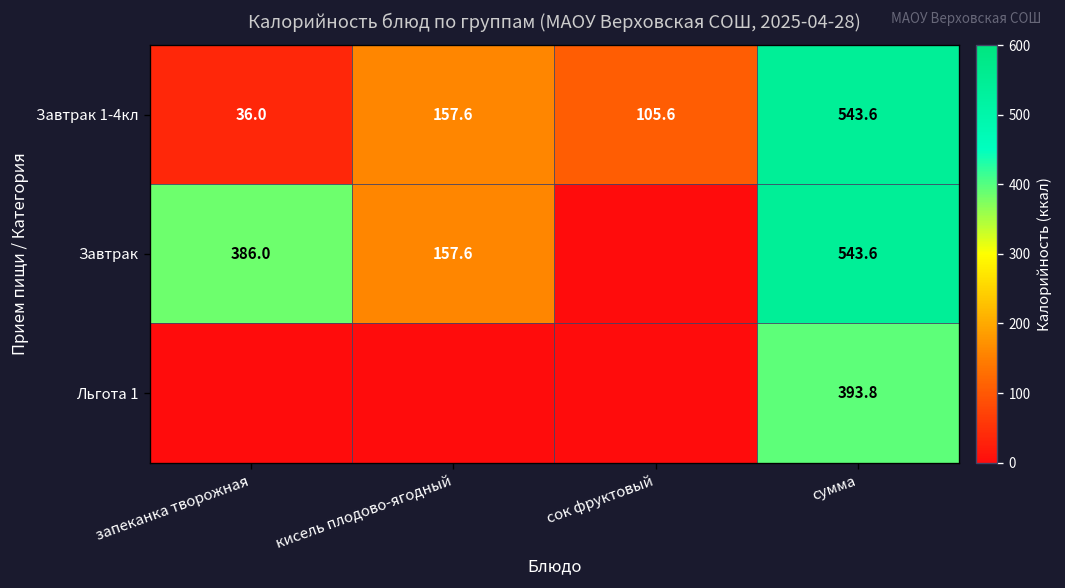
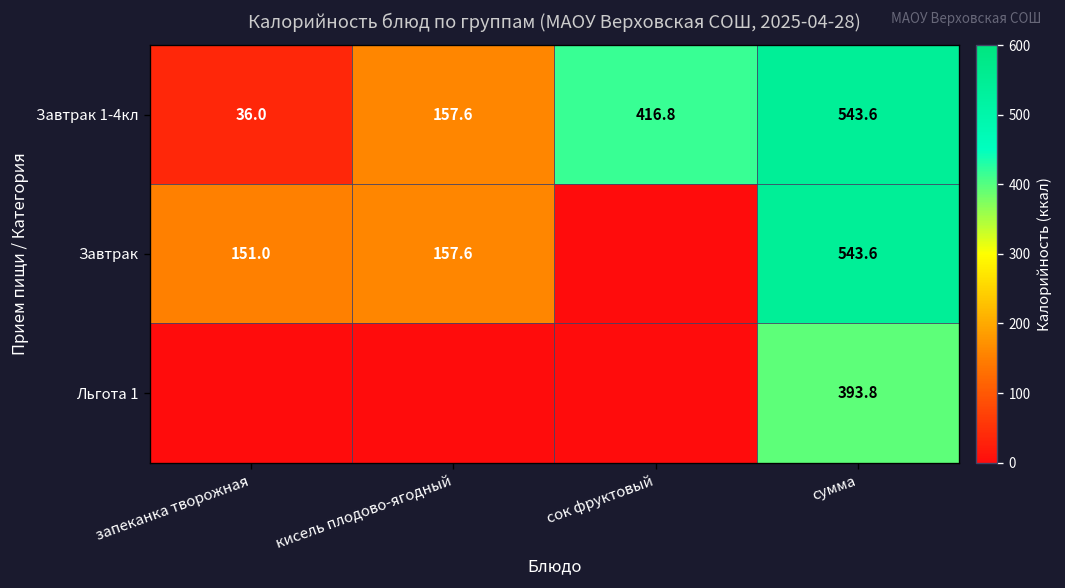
Завтрак 1-4кл, сок фруктовый: 105.6 -> 416.8
Завтрак, запеканка творожная: 386.0 -> 151.0
